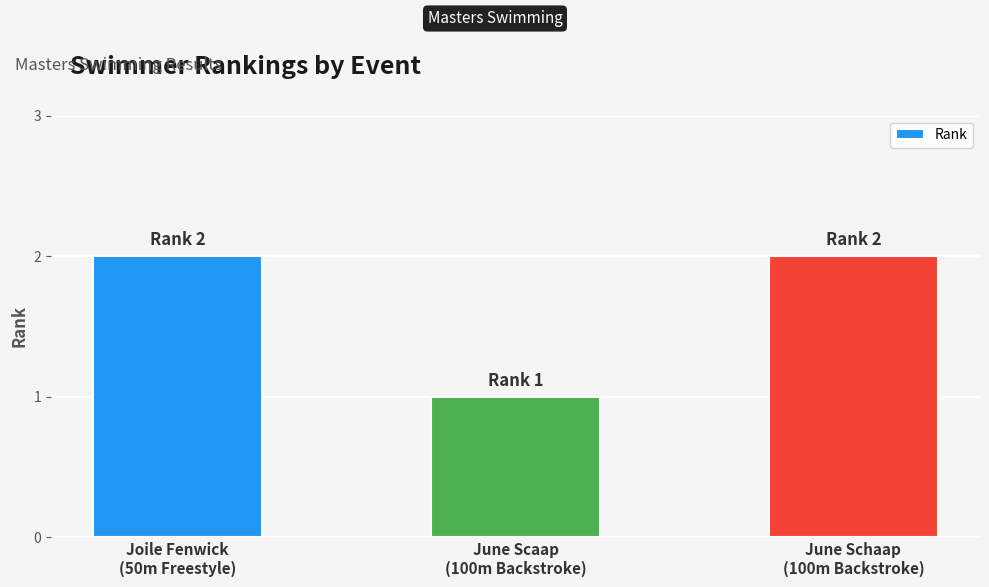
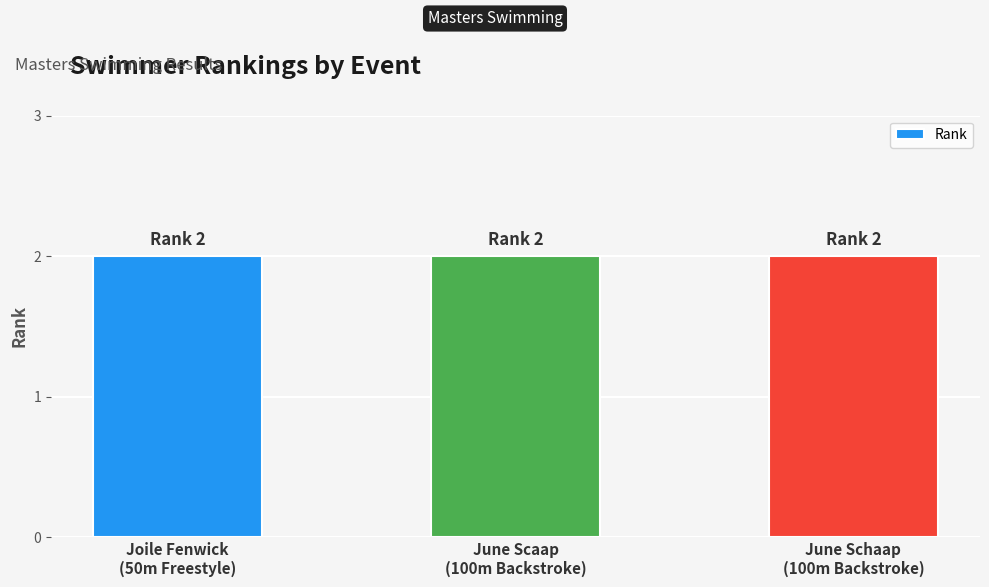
June Scaap (100m Backstroke): 1 -> 2
